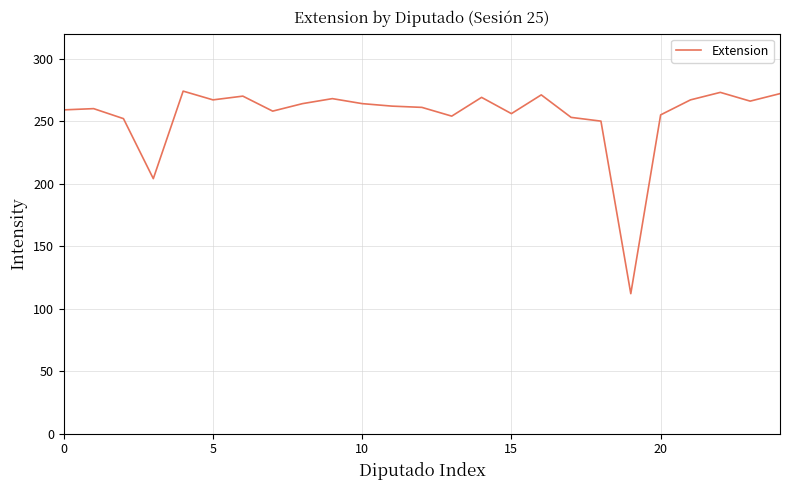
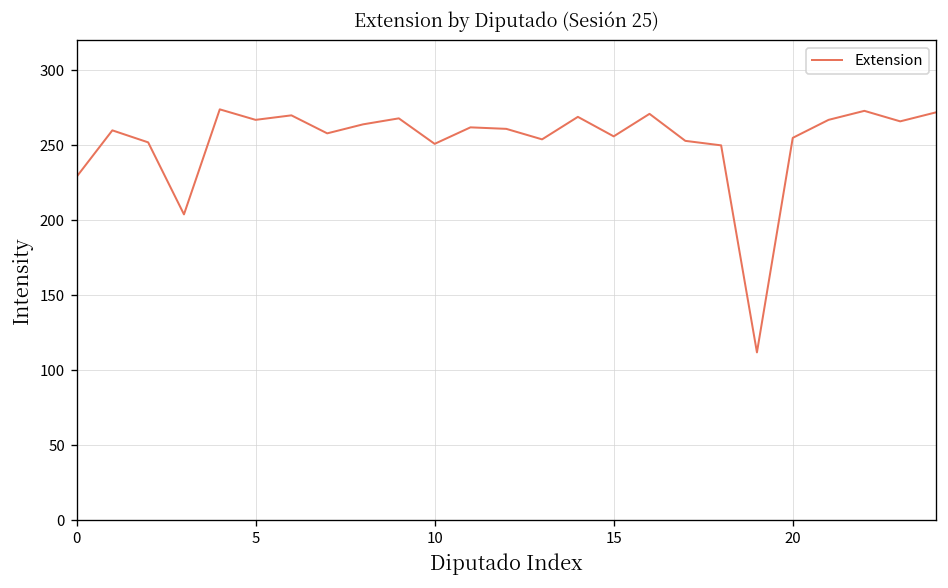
0: 259 -> 229
10: 264 -> 251
